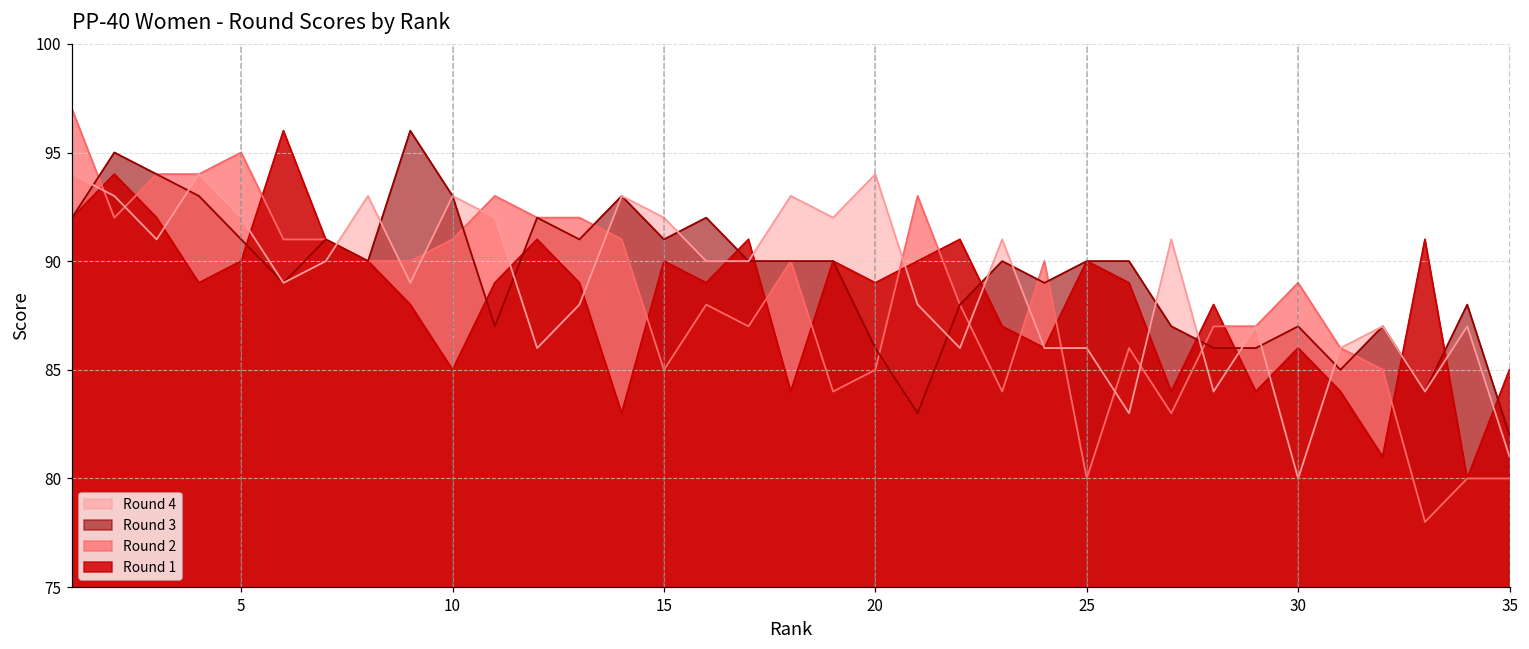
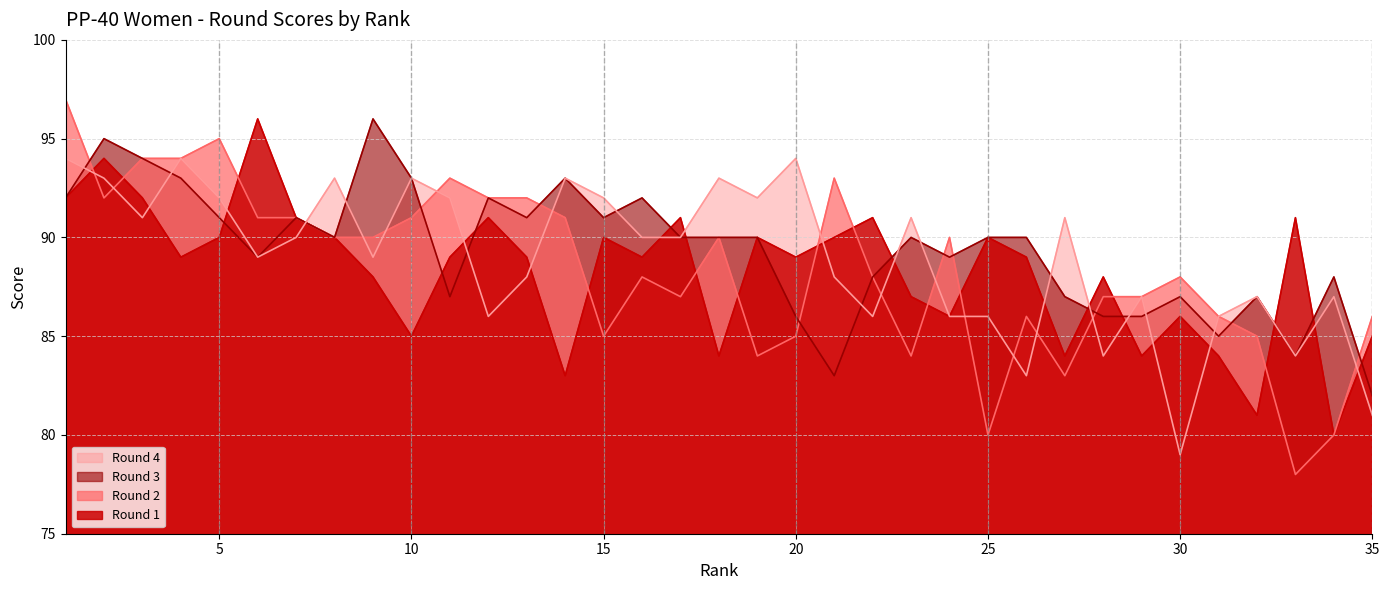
Round 4, 30: 80 -> 79
Round 2, 30: 89 -> 88
Round 2, 35: 80 -> 86
